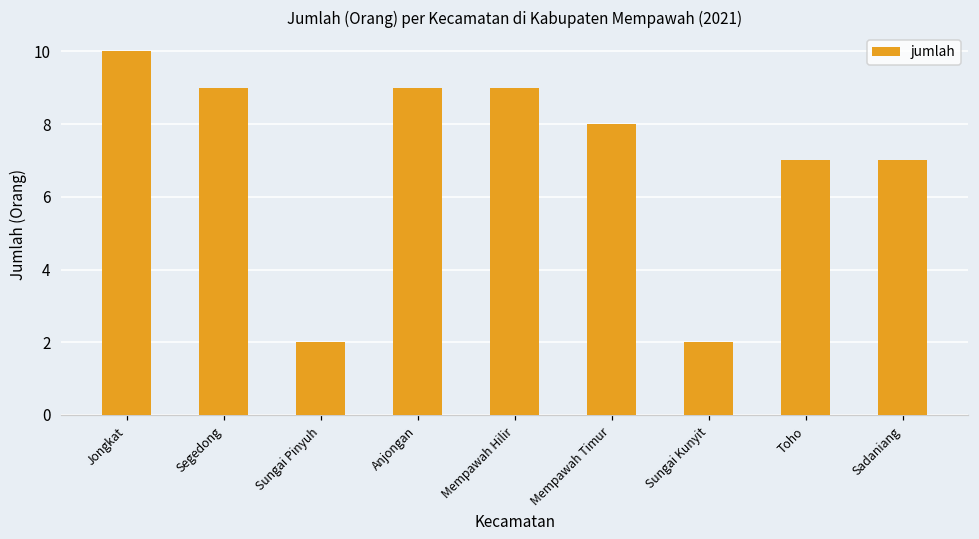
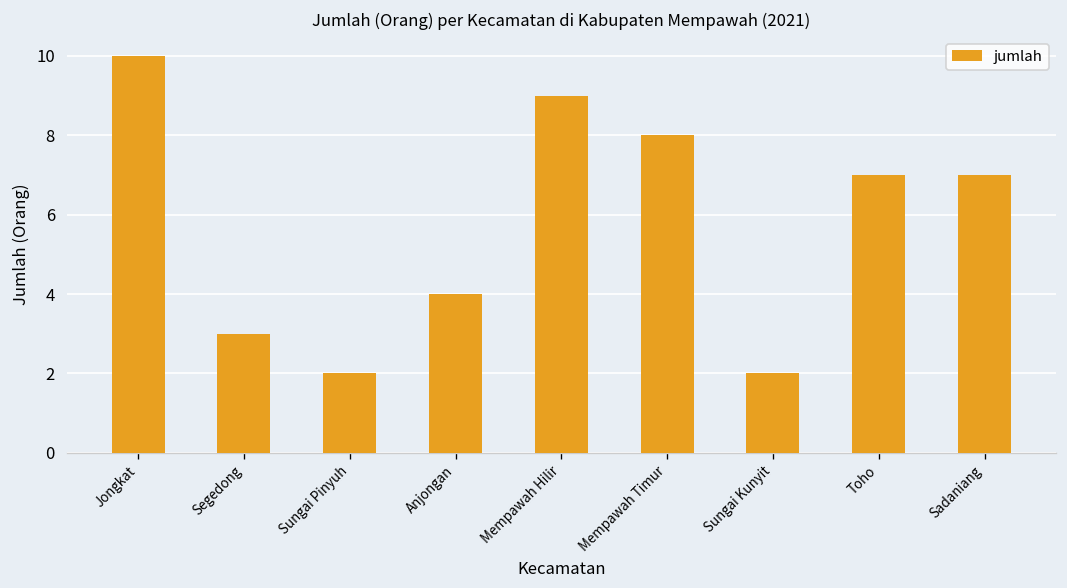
Segedong: 9 -> 3
Anjongan: 9 -> 4
